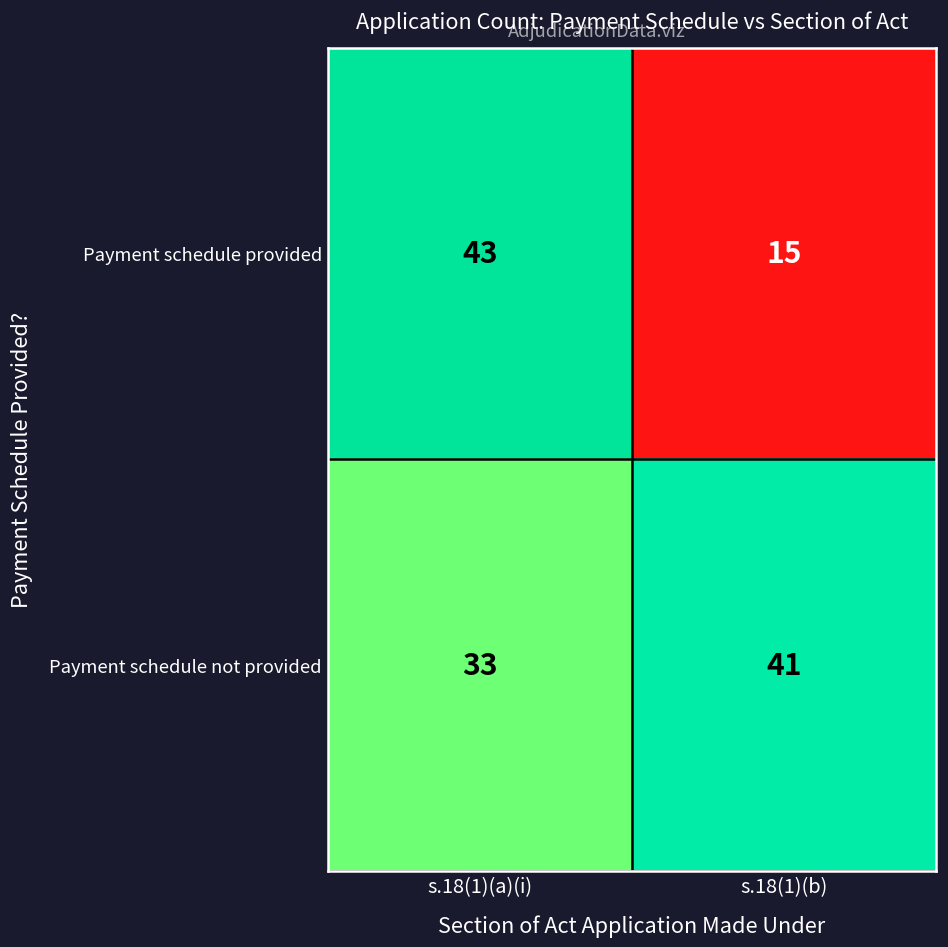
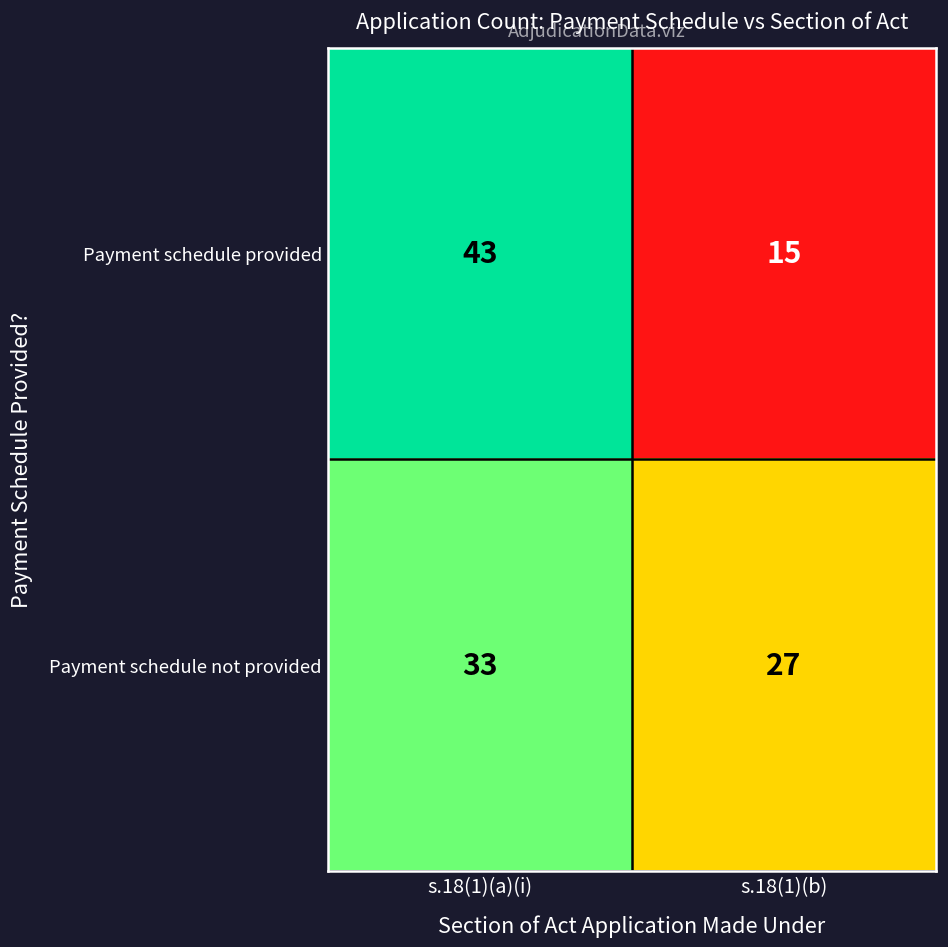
Payment schedule not provided, s.18(1)(b): 41 -> 27
